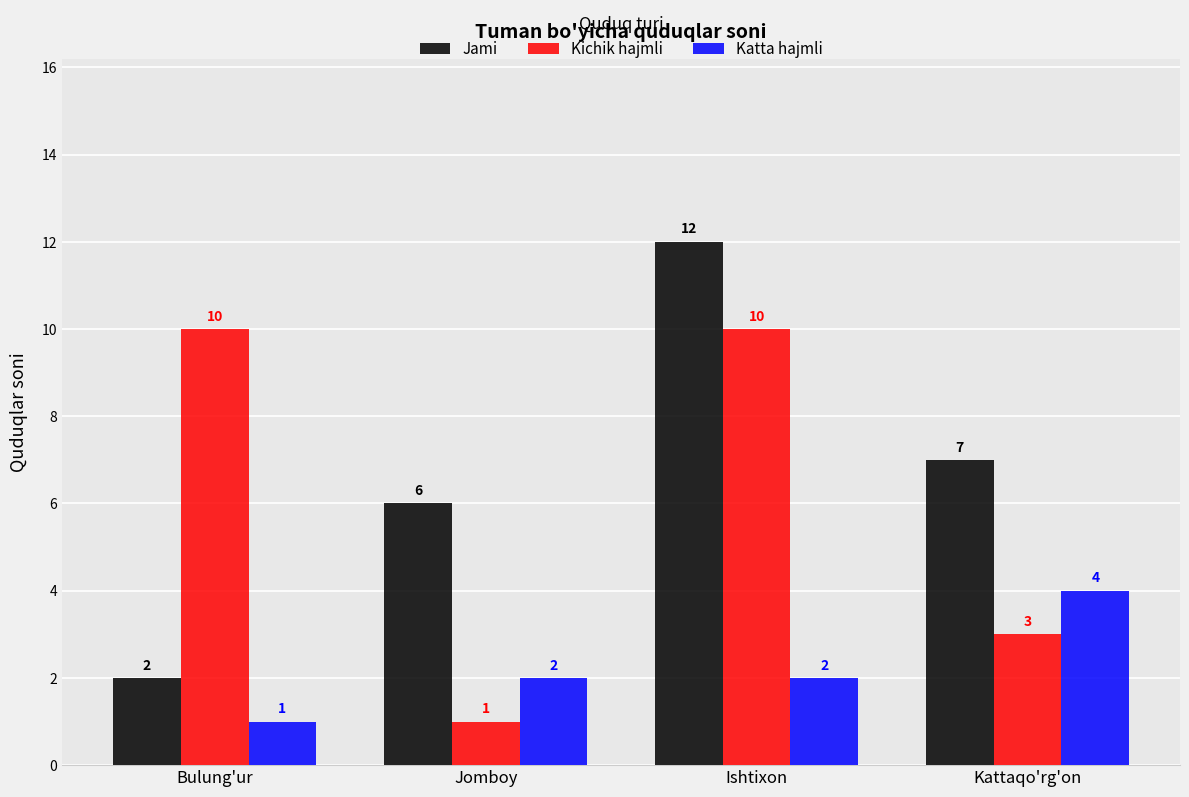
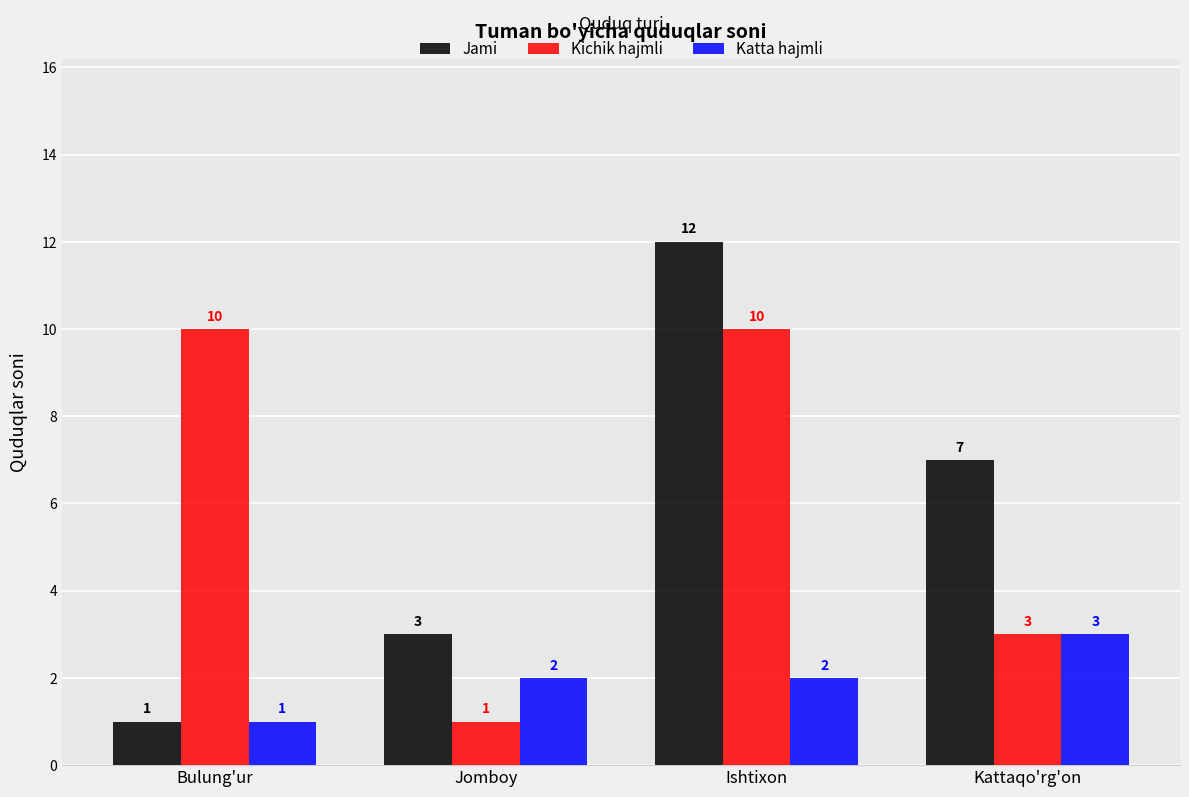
Jami, Bulung'ur: 2 -> 1
Jami, Jomboy: 6 -> 3
Katta hajmli, Kattaqo'rg'on: 4 -> 3
